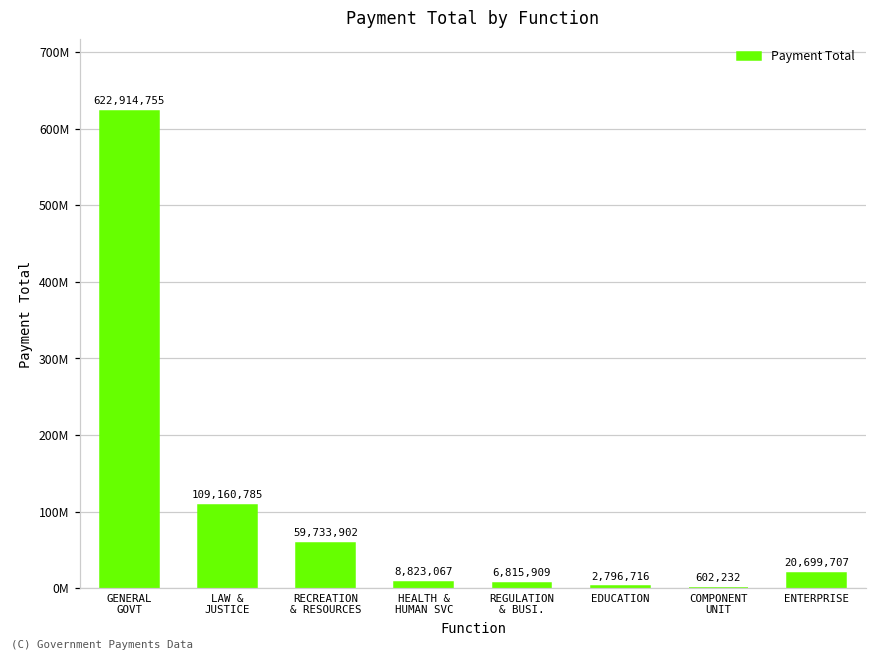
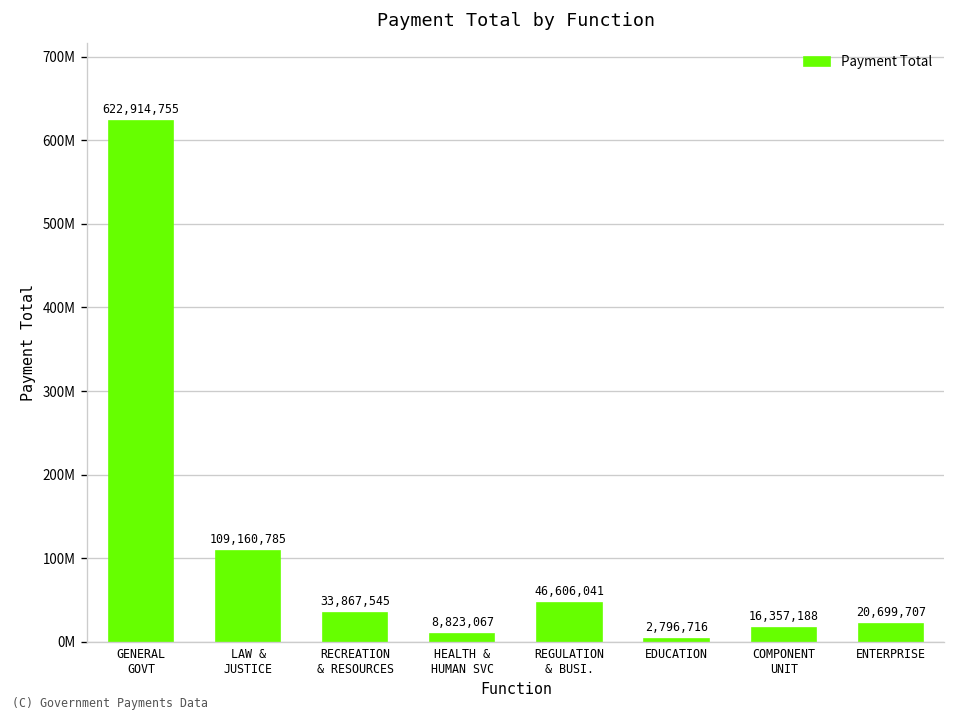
RECREATION & RESOURCES: 59,733,902 -> 33,867,545
REGULATION & BUSI.: 6,815,909 -> 46,606,041
COMPONENT UNIT: 602,232 -> 16,357,188
